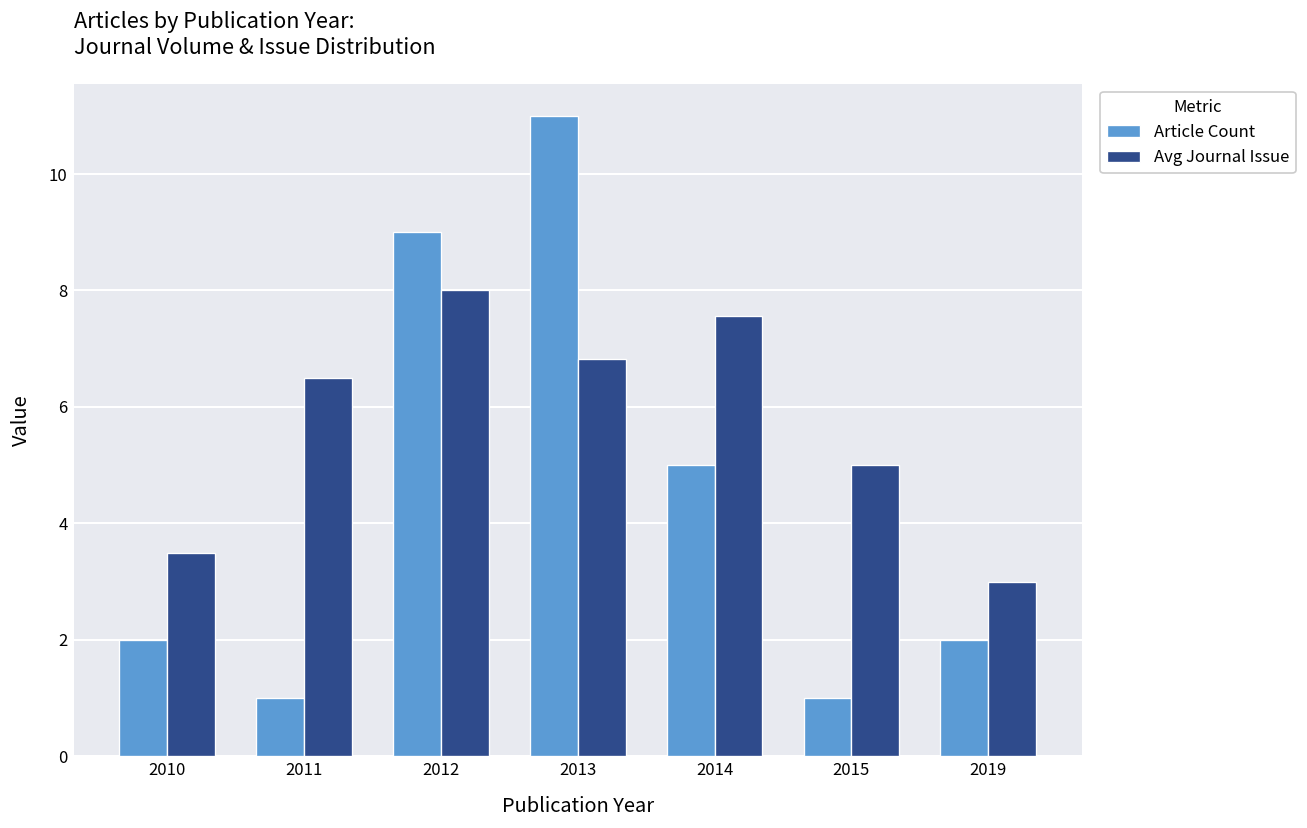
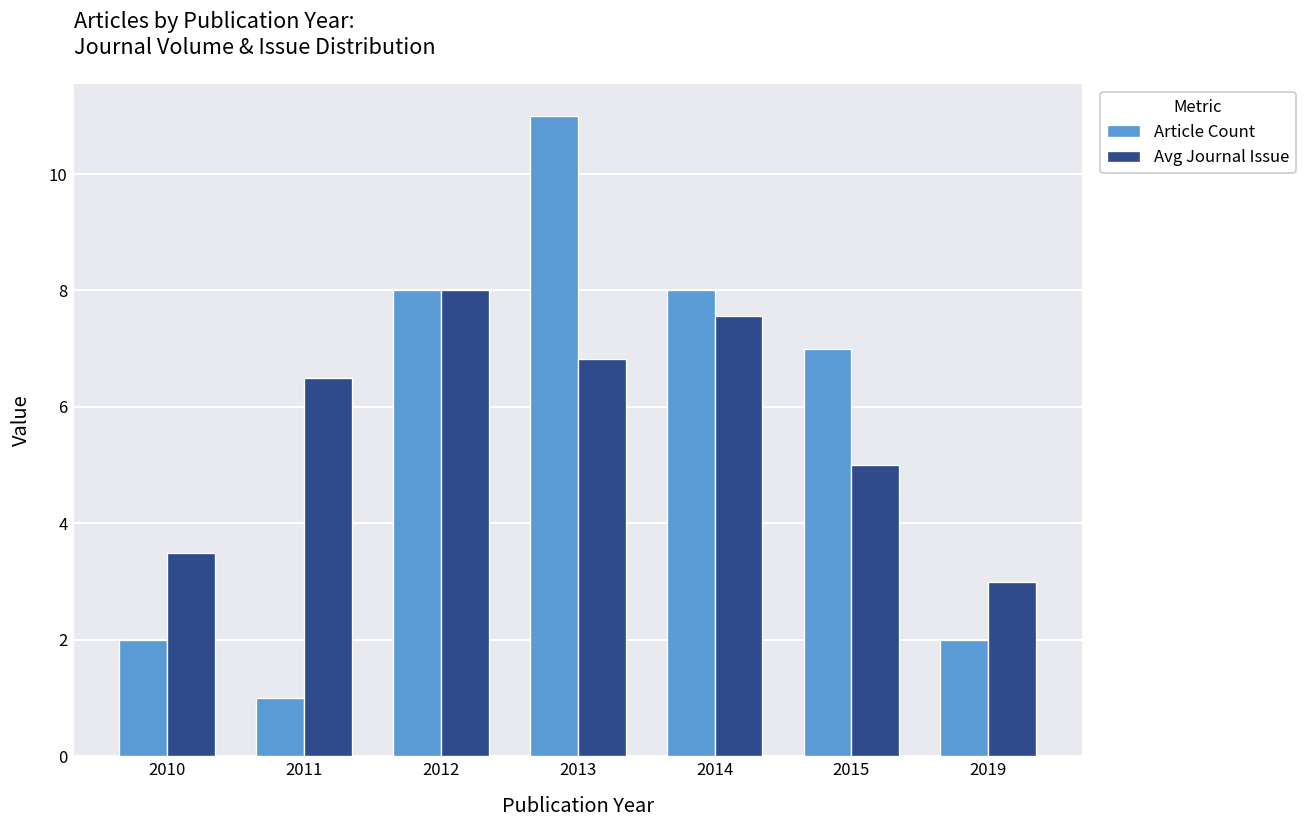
Article Count, 2012: 9 -> 8
Article Count, 2014: 5 -> 8
Article Count, 2015: 1 -> 7
